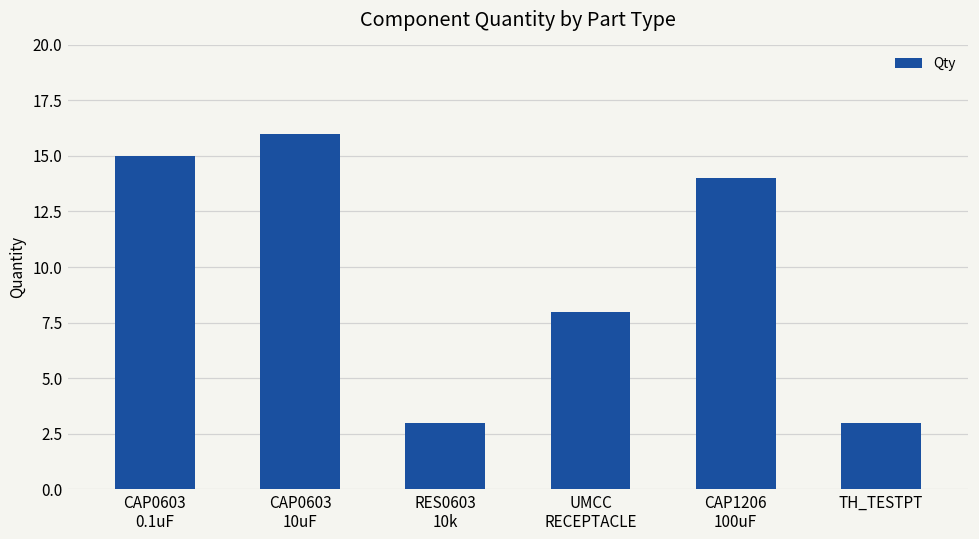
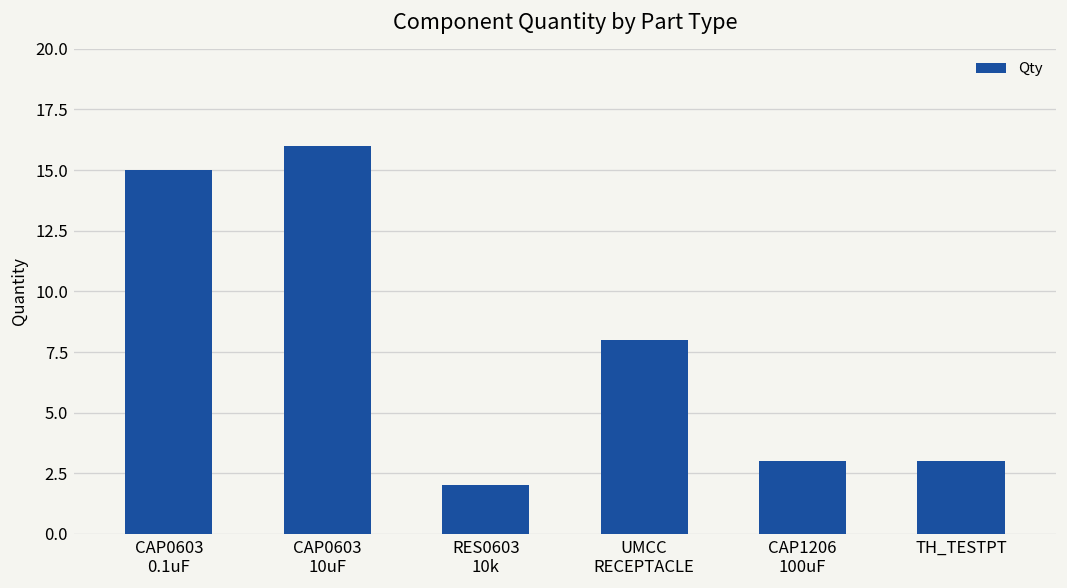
RES0603 10k: 3 -> 2
CAP1206 100uF: 14 -> 3
